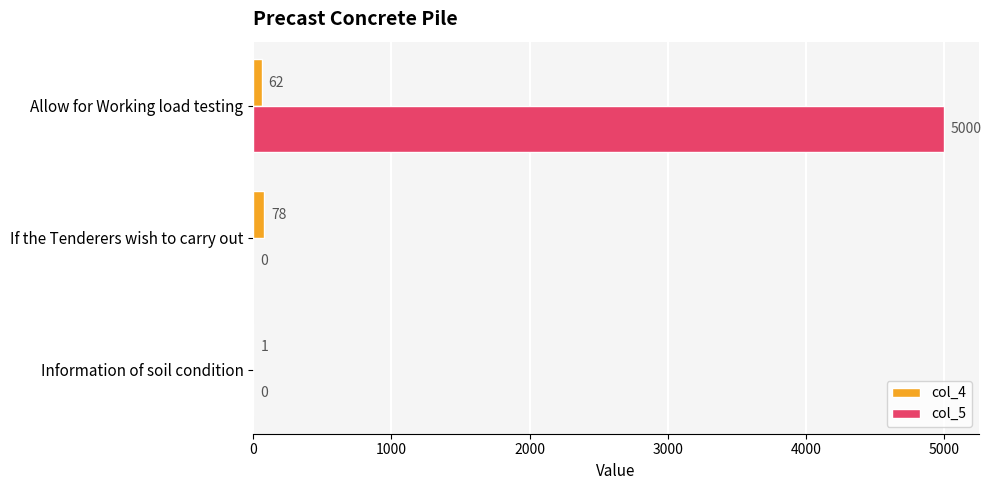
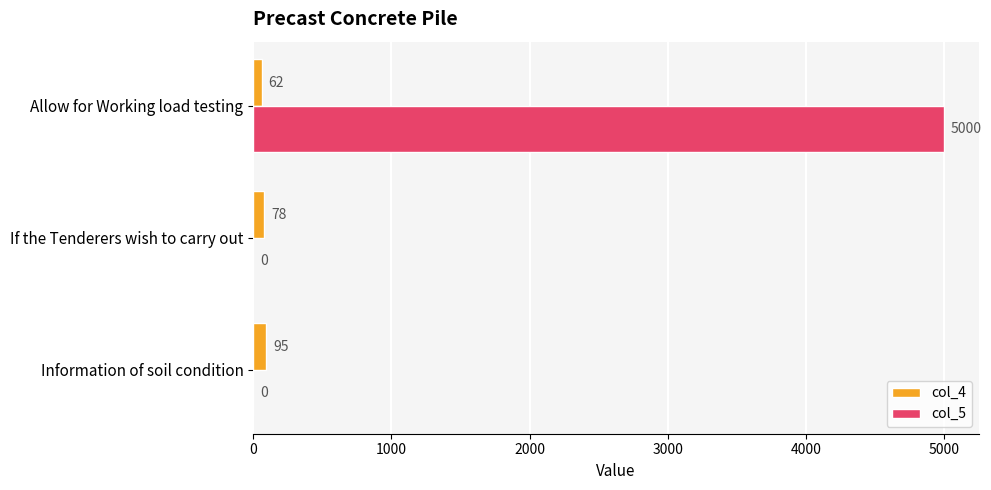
col_4, Information of soil condition: 1 -> 95
